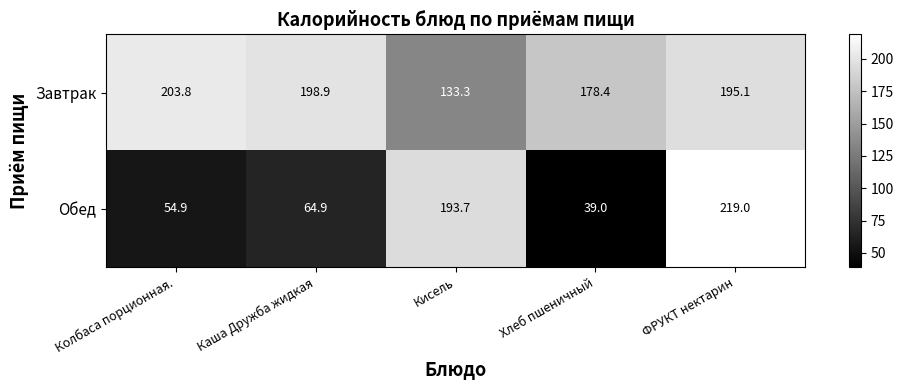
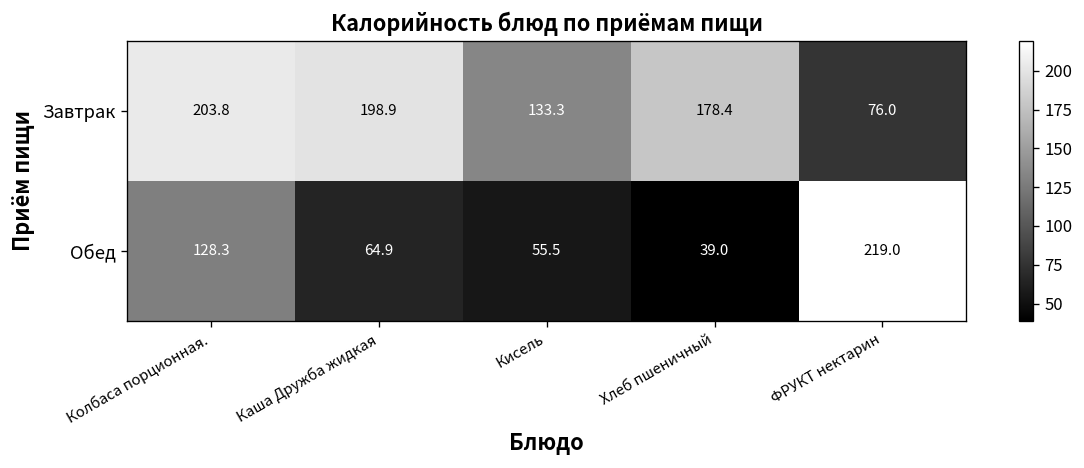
Завтрак, ФРУКТ нектарин: 195.1 -> 76.0
Обед, Колбаса порционная.: 54.9 -> 128.3
Обед, Кисель: 193.7 -> 55.5
